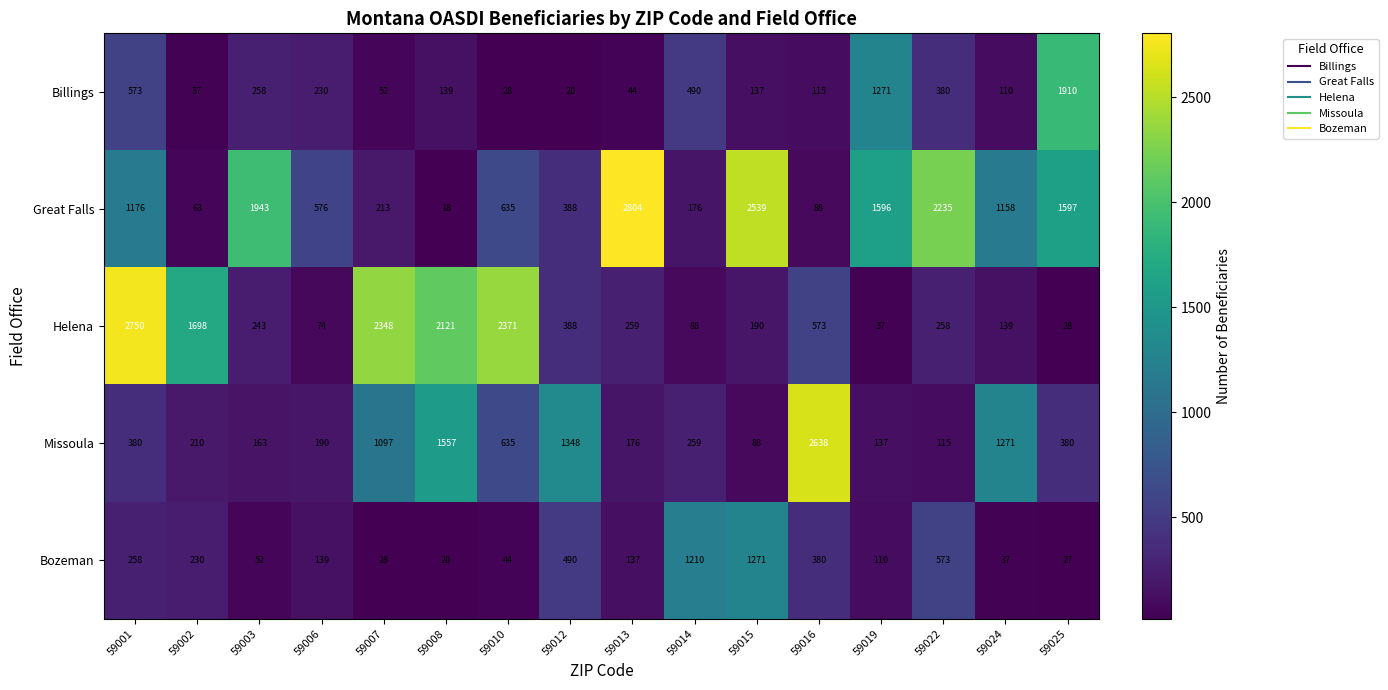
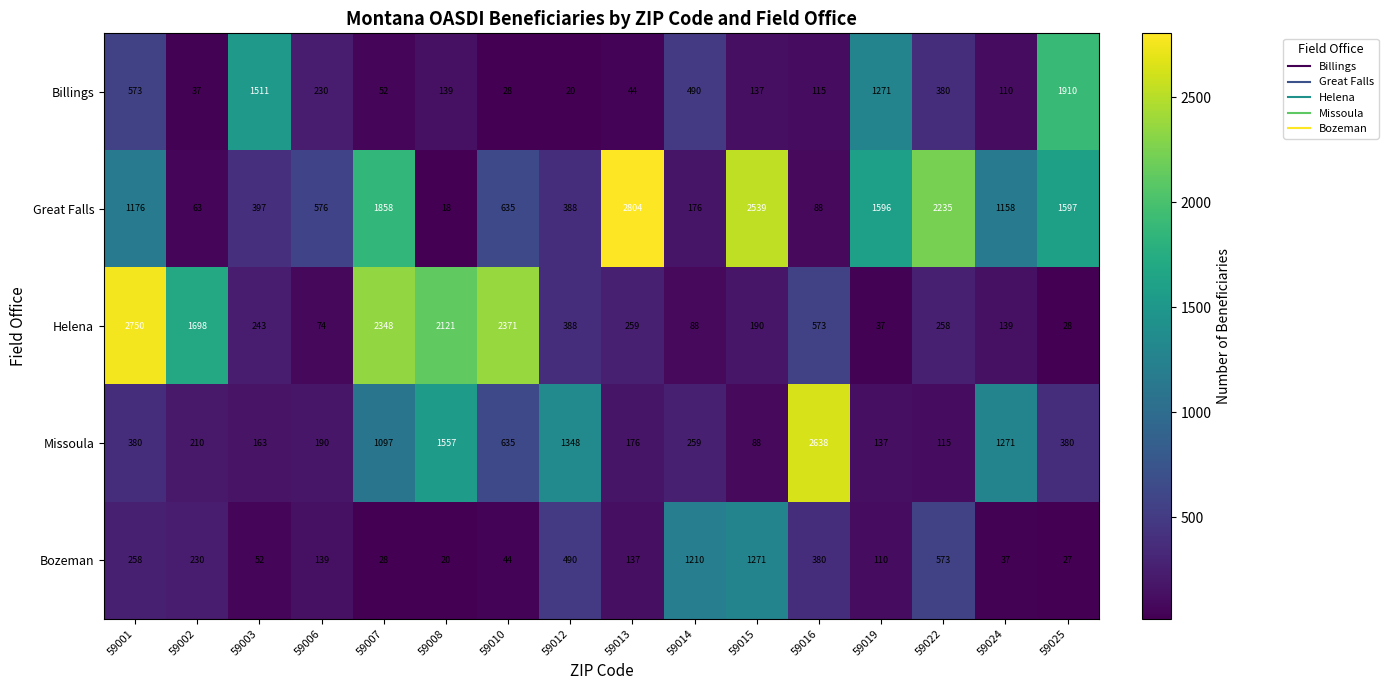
Billings, 59003: 258 -> 1511
Great Falls, 59003: 1943 -> 397
Great Falls, 59007: 213 -> 1858
